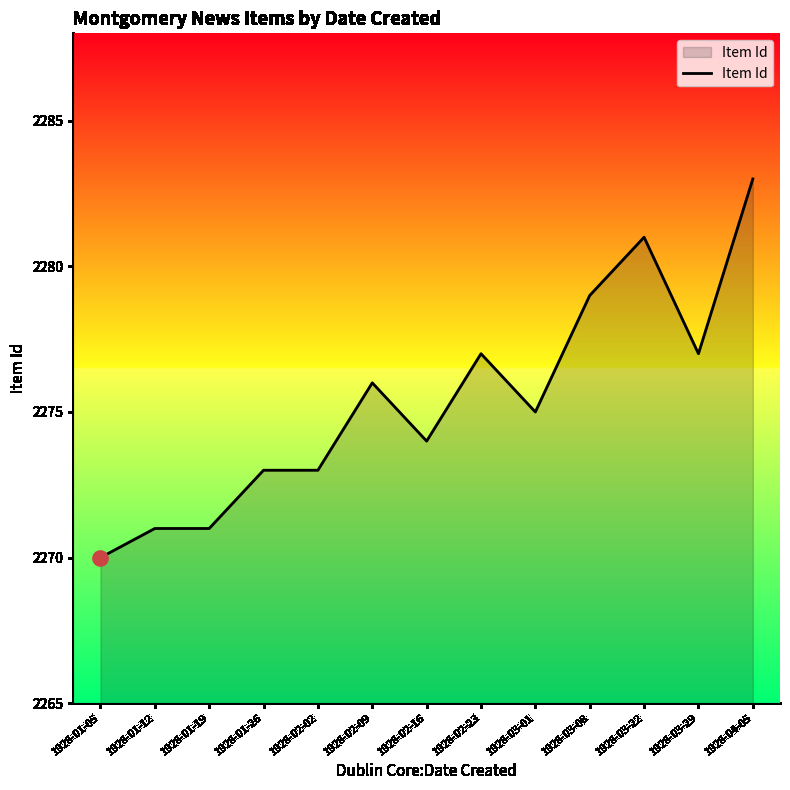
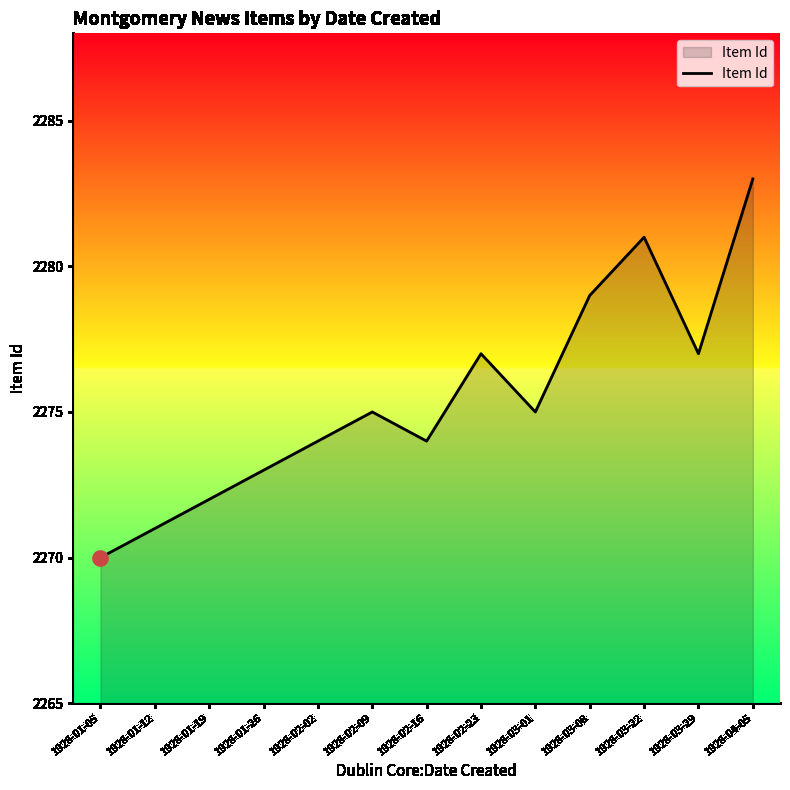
Item Id, 1928-01-19: 2271 -> 2272
Item Id, 1928-02-02: 2273 -> 2274
Item Id, 1928-02-09: 2276 -> 2275
